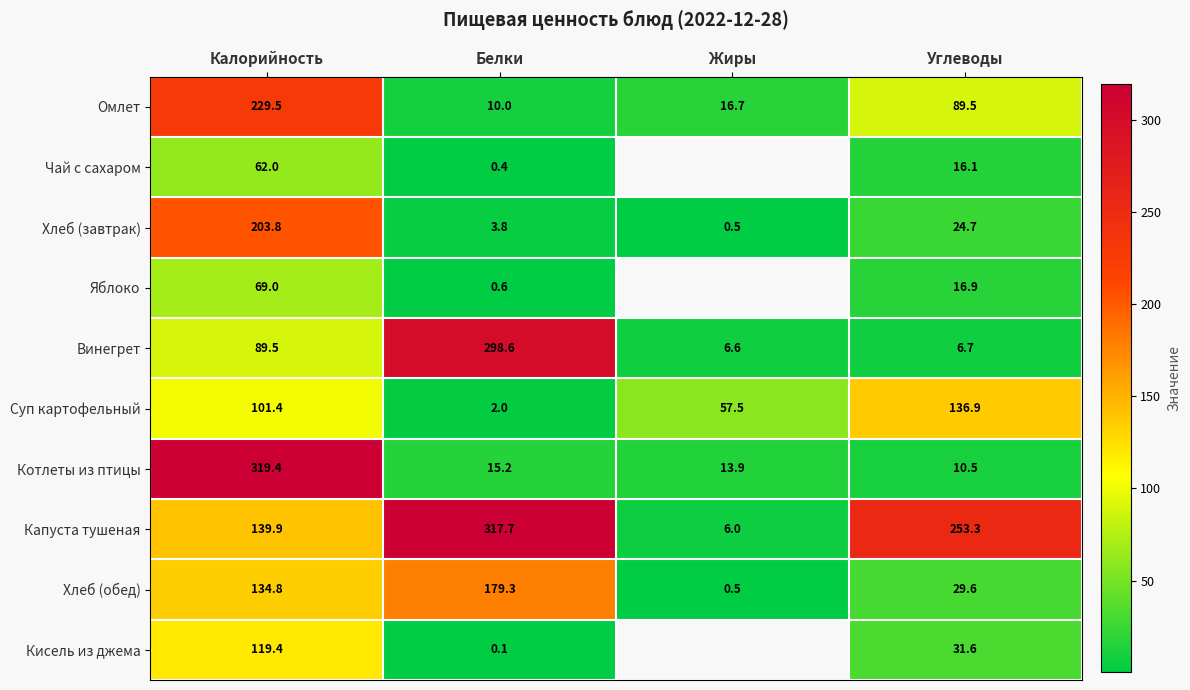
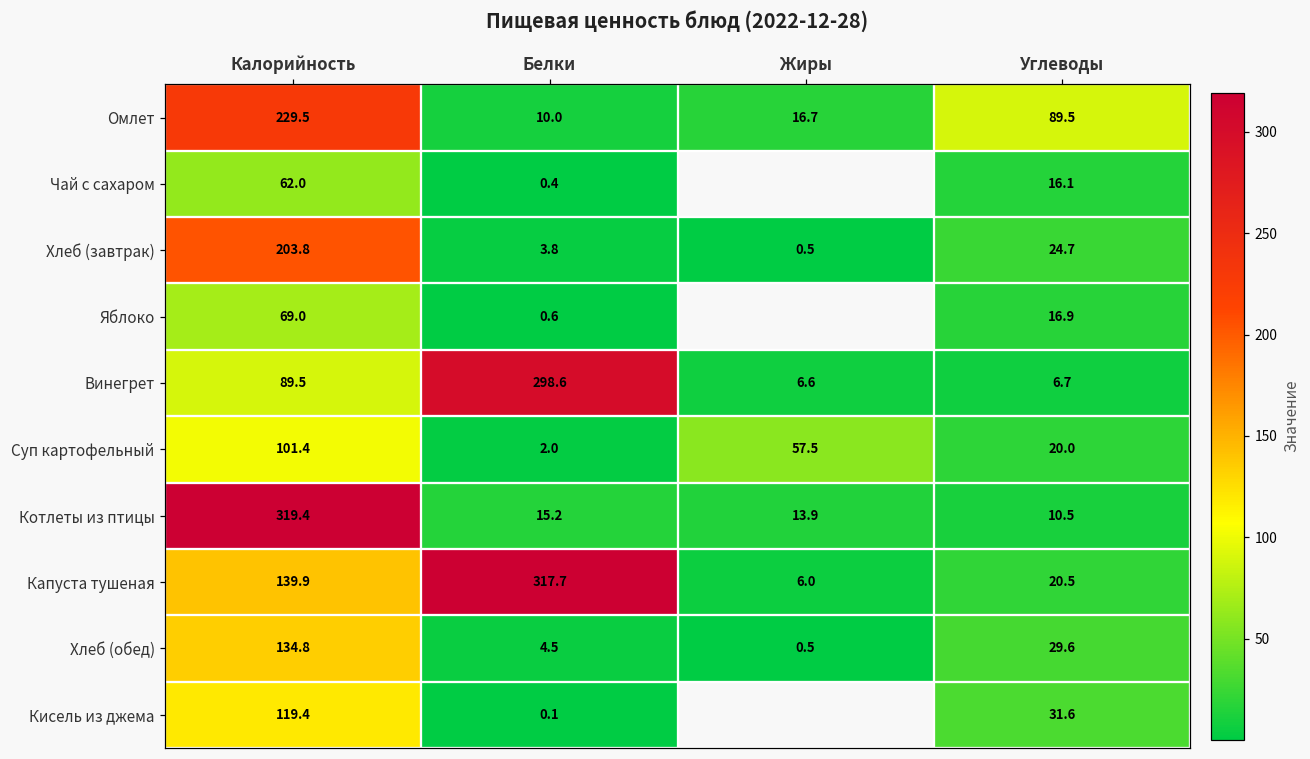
Суп картофельный, Углеводы: 136.9 -> 20.0
Капуста тушеная, Углеводы: 253.3 -> 20.5
Хлеб (обед), Белки: 179.3 -> 4.5
